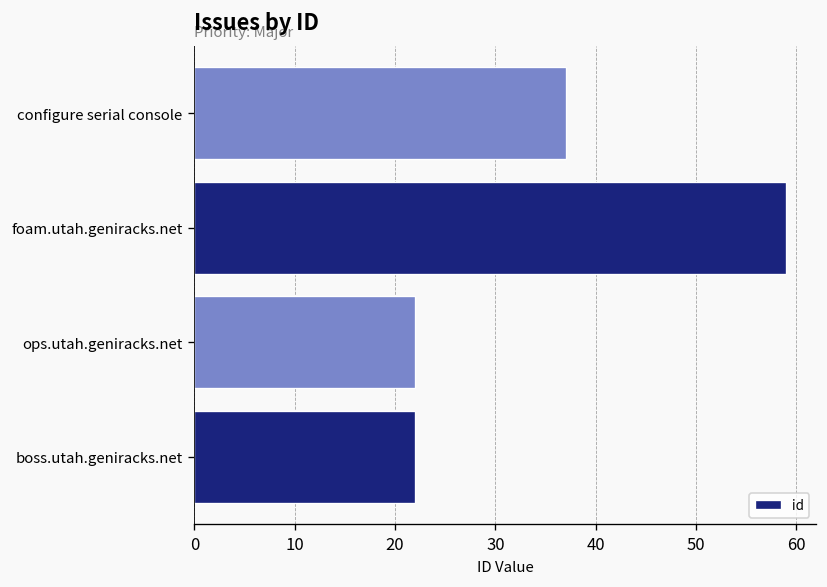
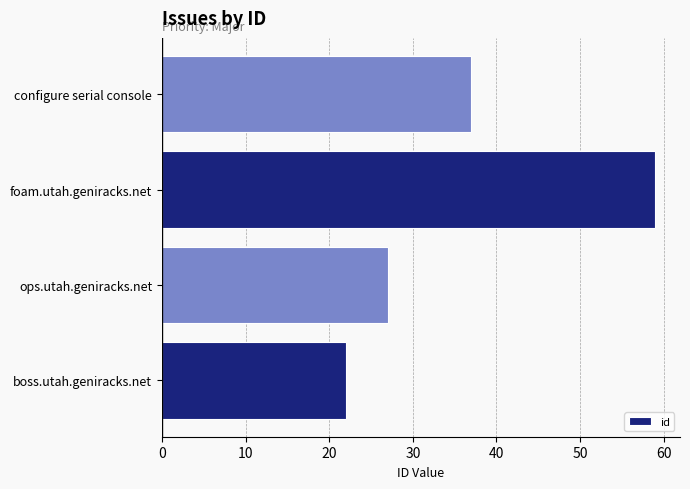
ops.utah.geniracks.net: 22 -> 27
